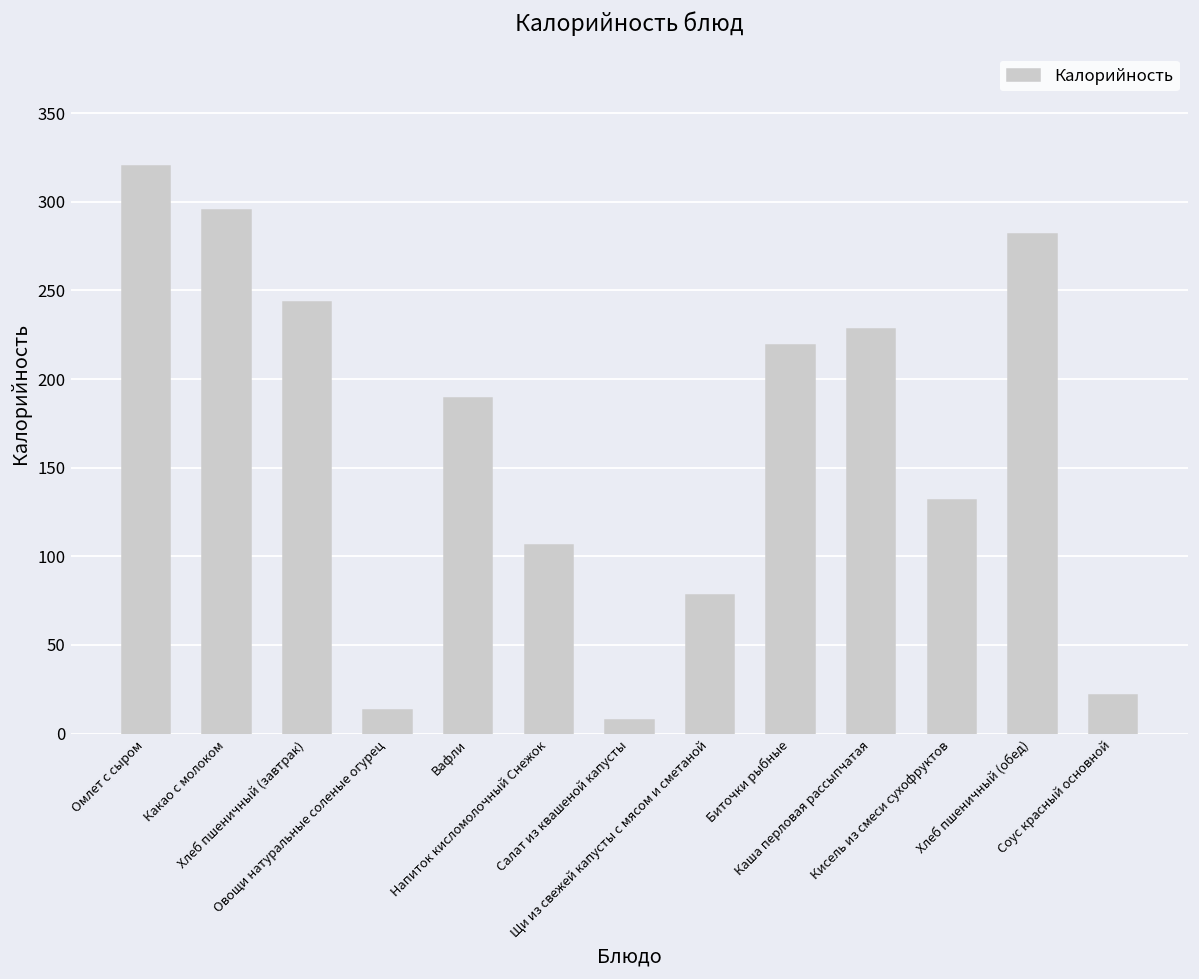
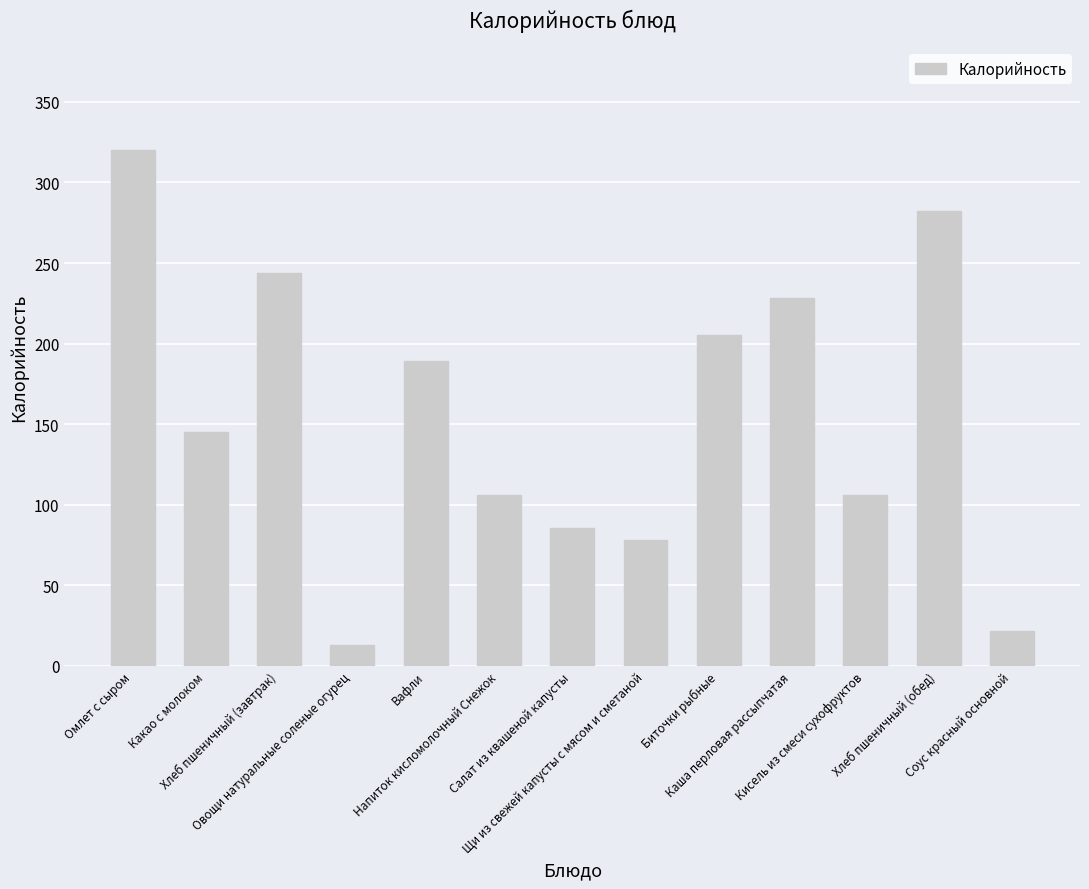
Какао с молоком: 296 -> 145
Салат из квашеной капусты: 8 -> 86
Биточки рыбные: 219 -> 205
Кисель из смеси сухофруктов: 132 -> 106
